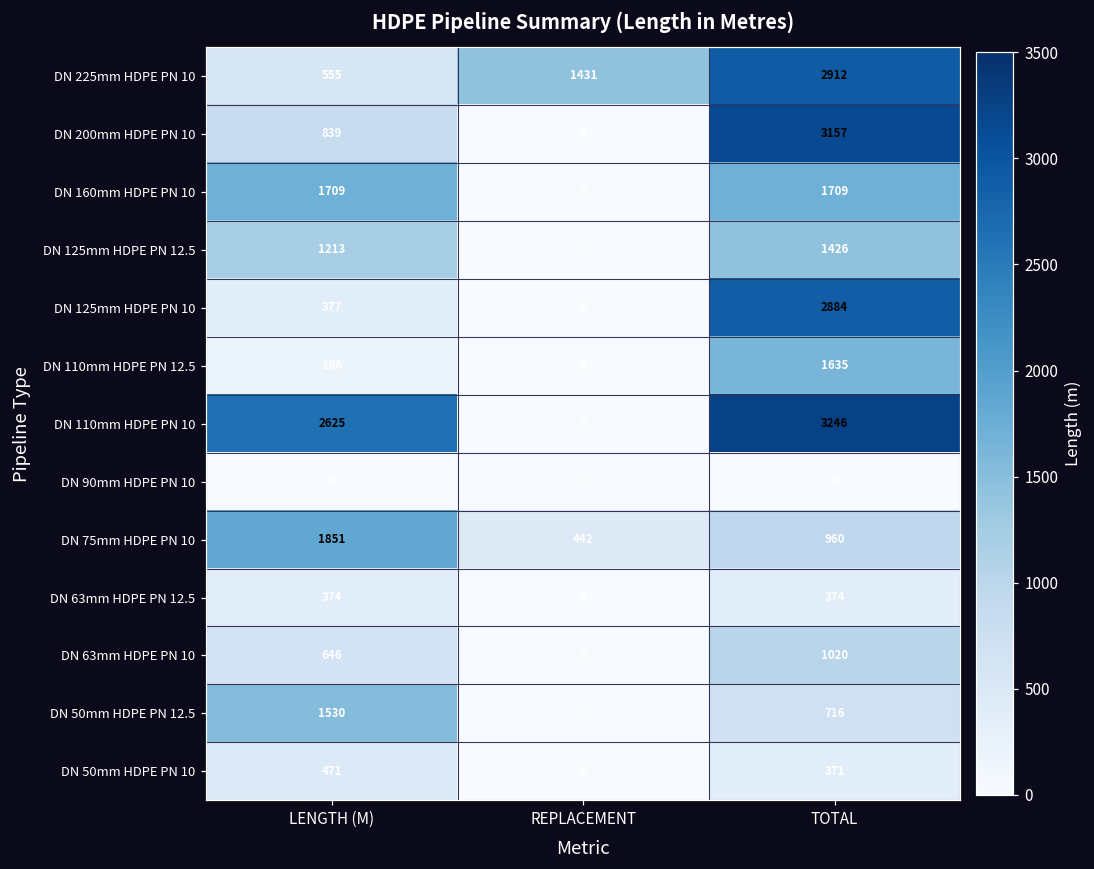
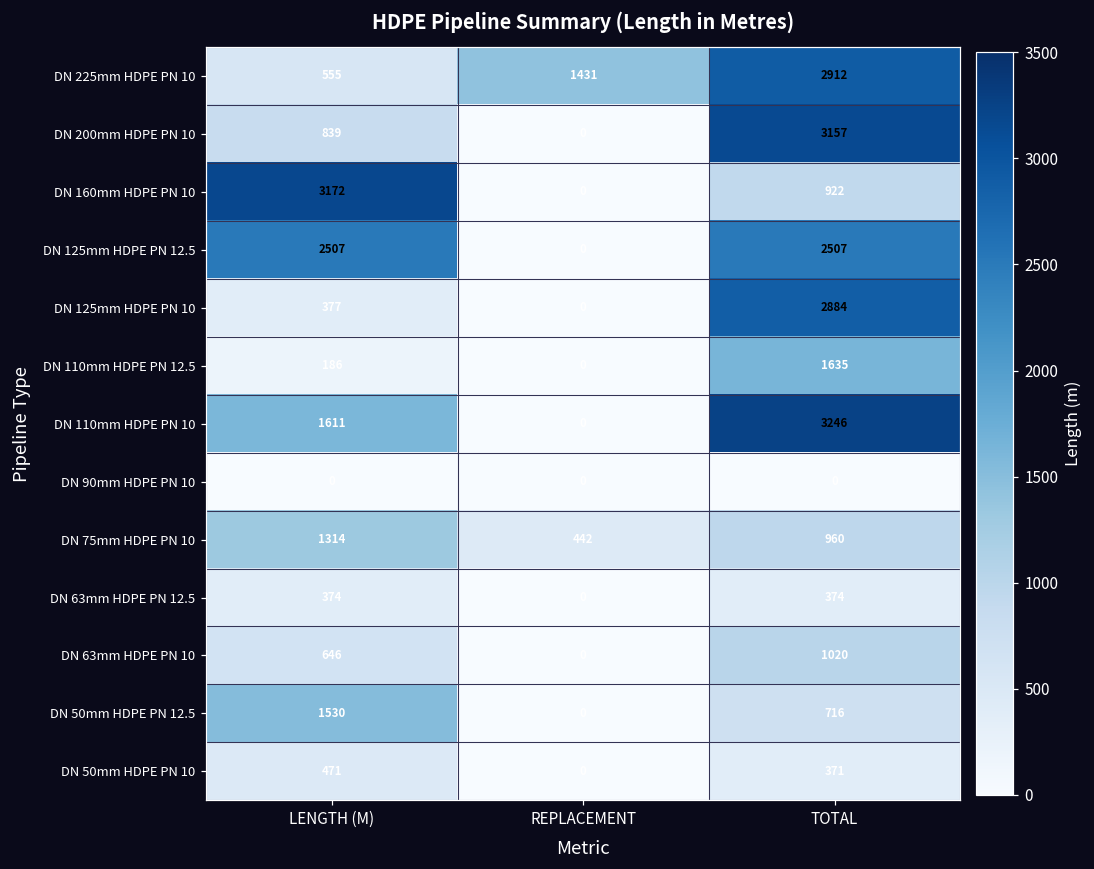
DN 160mm HDPE PN 10, LENGTH (M): 1709 -> 3172
DN 160mm HDPE PN 10, TOTAL: 1709 -> 922
DN 125mm HDPE PN 12.5, LENGTH (M): 1213 -> 2507
DN 125mm HDPE PN 12.5, TOTAL: 1426 -> 2507
DN 110mm HDPE PN 10, LENGTH (M): 2625 -> 1611
DN 75mm HDPE PN 10, LENGTH (M): 1851 -> 1314
